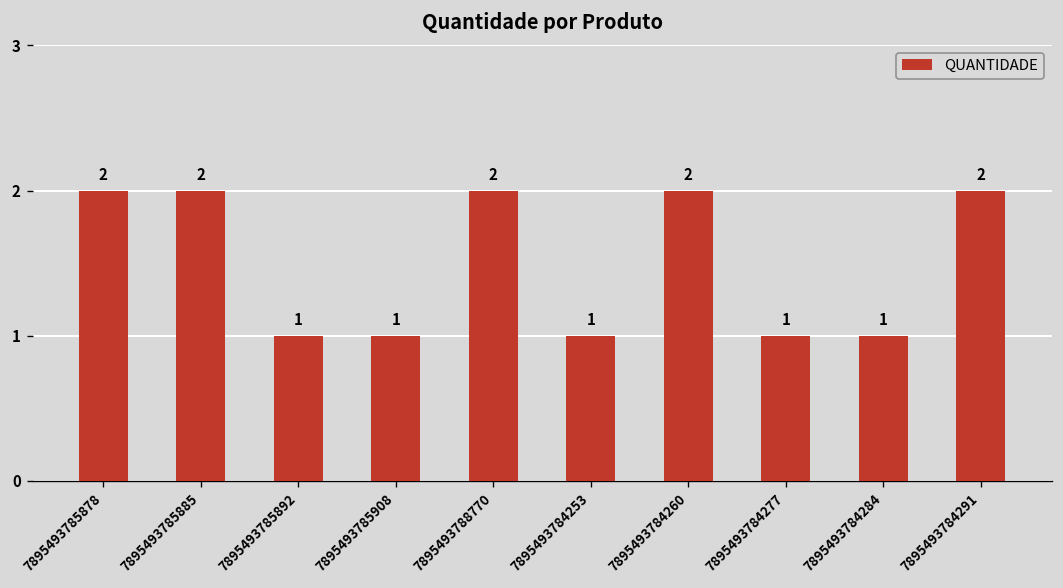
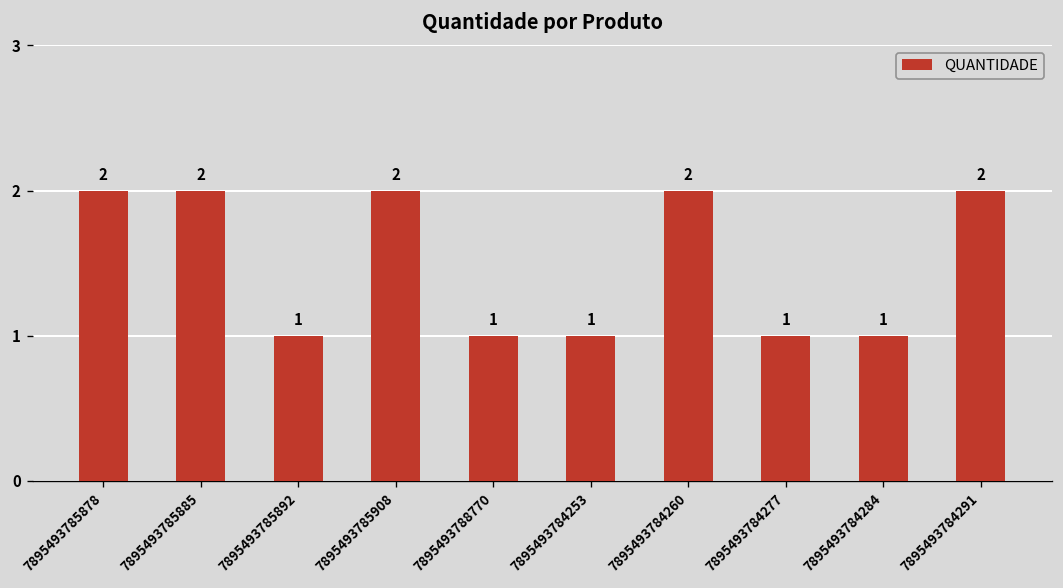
7895493785908: 1 -> 2
7895493788770: 2 -> 1
